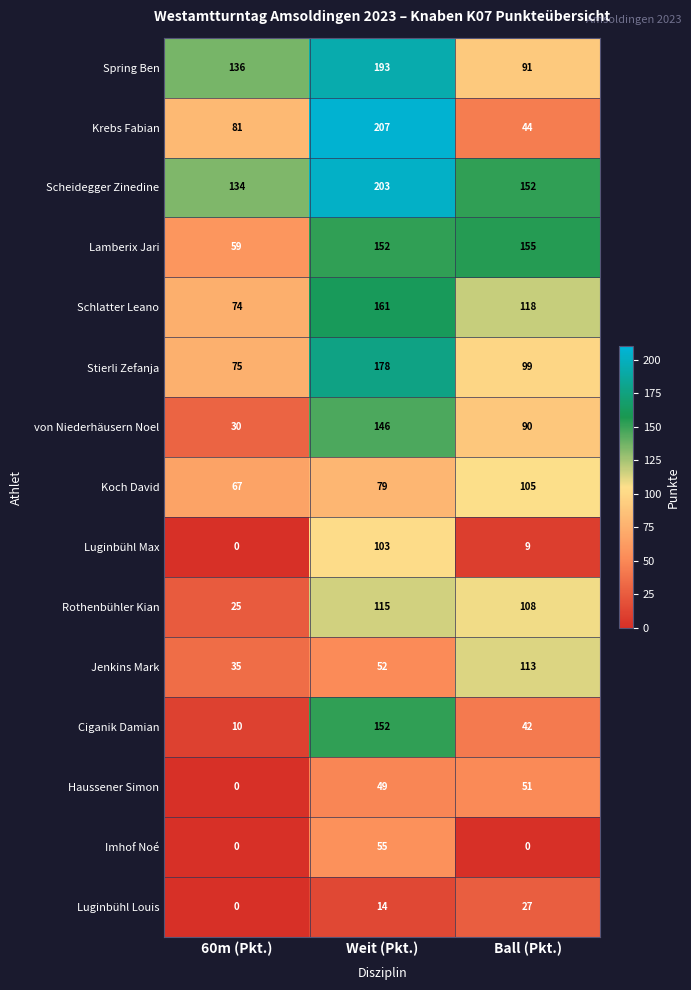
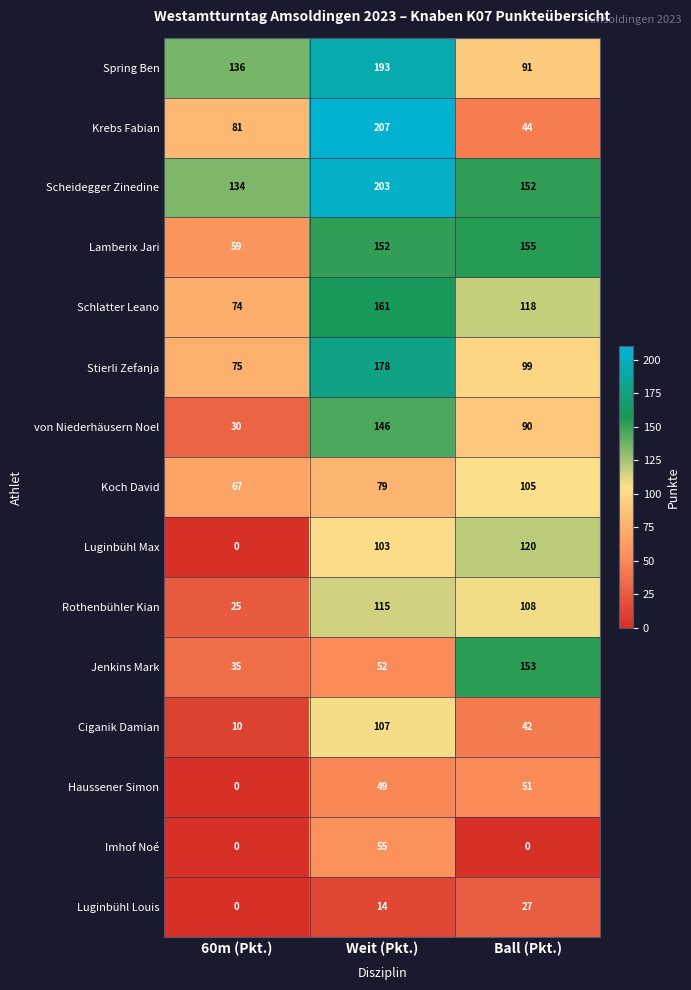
Luginbühl Max, Ball (Pkt.): 9 -> 120
Jenkins Mark, Ball (Pkt.): 113 -> 153
Ciganik Damian, Weit (Pkt.): 152 -> 107
